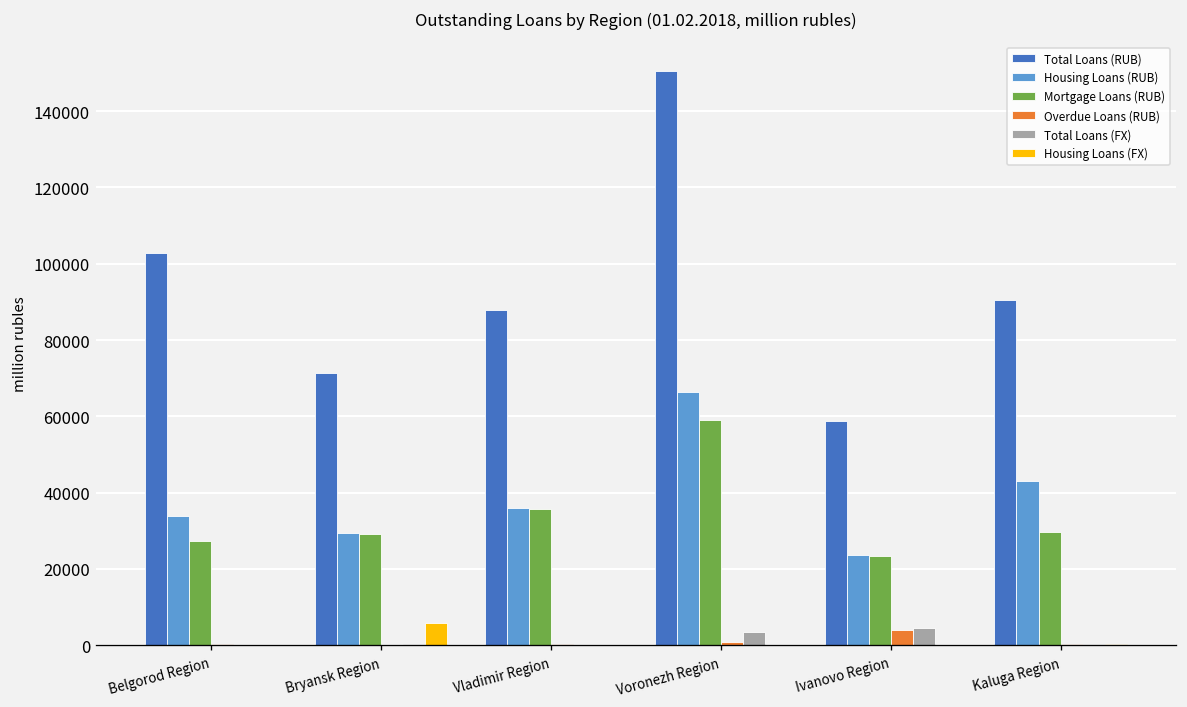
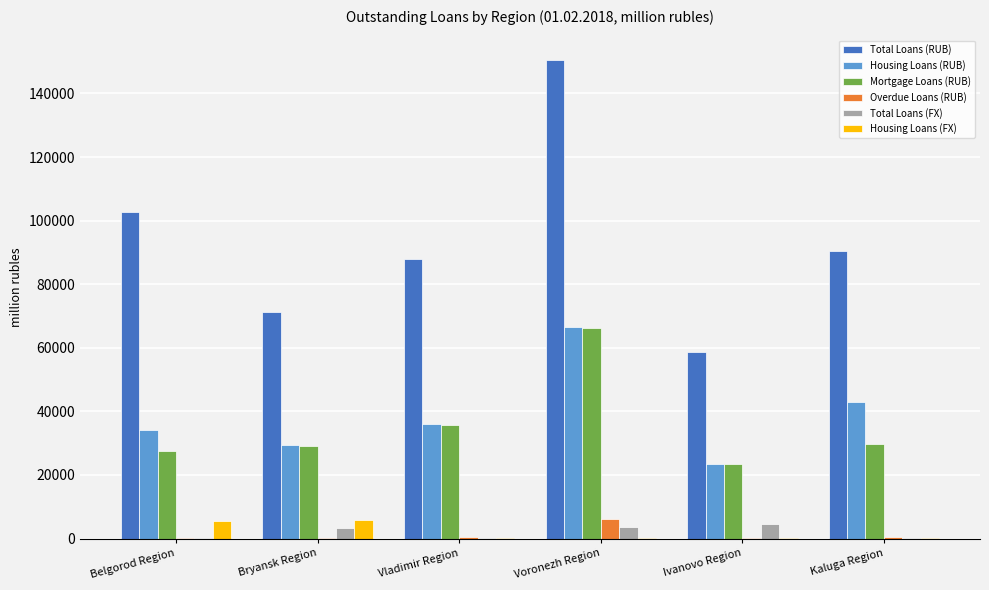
Housing Loans (FX), Belgorod Region: 0 -> 6000
Total Loans (FX), Bryansk Region: 0 -> 3000
Mortgage Loans (RUB), Voronezh Region: 59000 -> 66000
Overdue Loans (RUB), Voronezh Region: 1000 -> 6000
Overdue Loans (RUB), Ivanovo Region: 4000 -> 0
